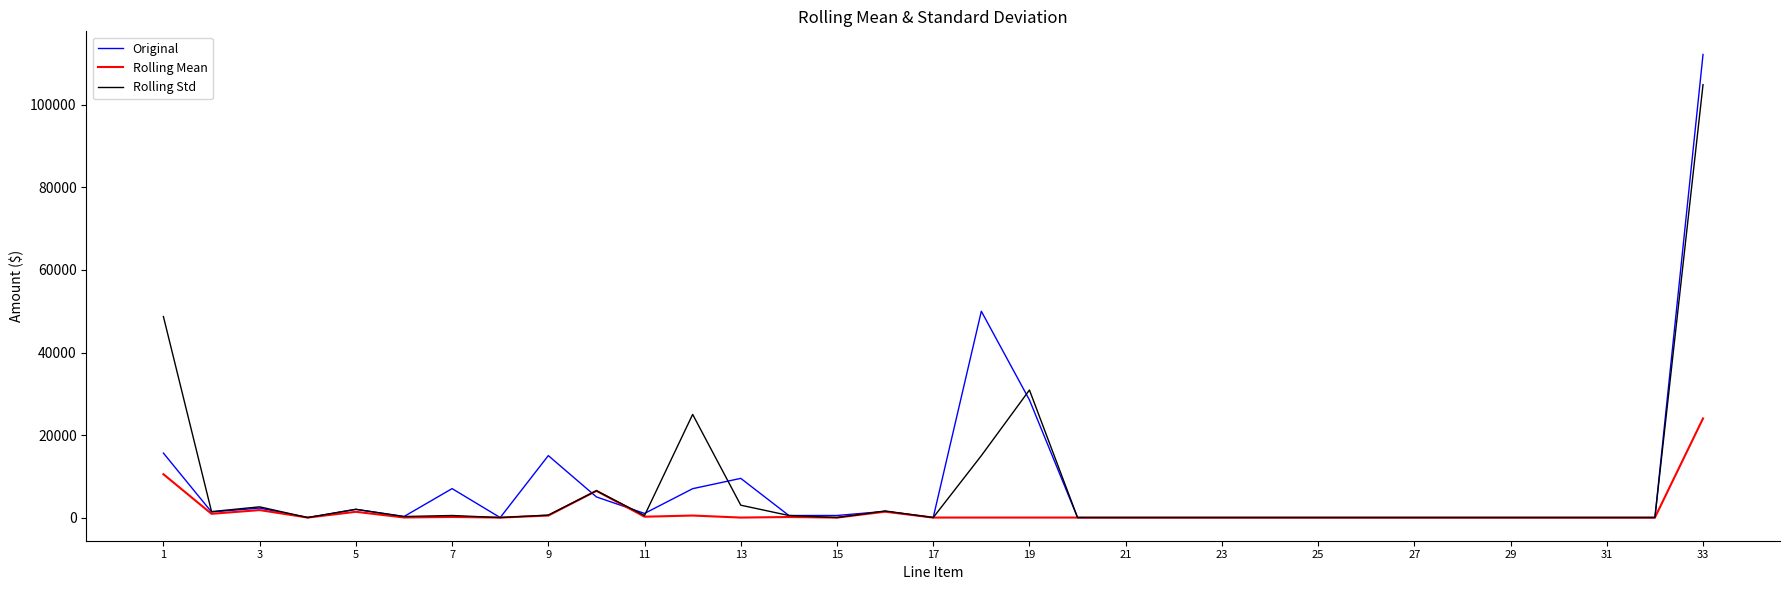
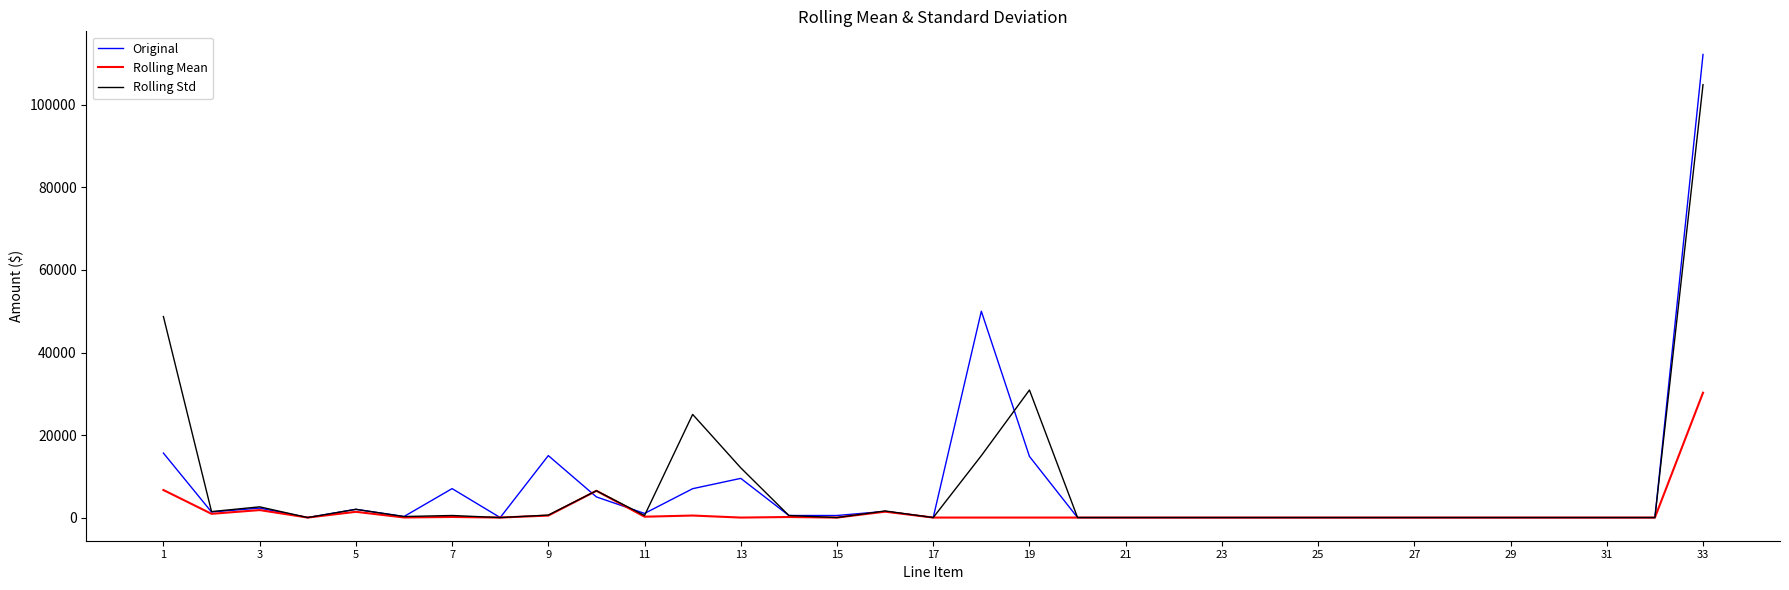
Rolling Mean, 1: 11000 -> 7000
Rolling Std, 13: 3000 -> 12000
Original, 19: 29000 -> 15000
Rolling Mean, 33: 24000 -> 30000
